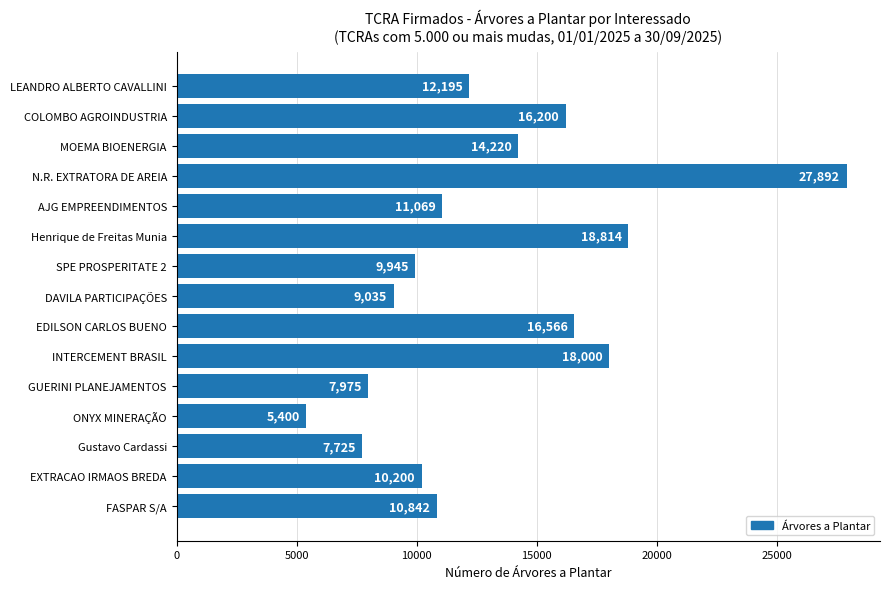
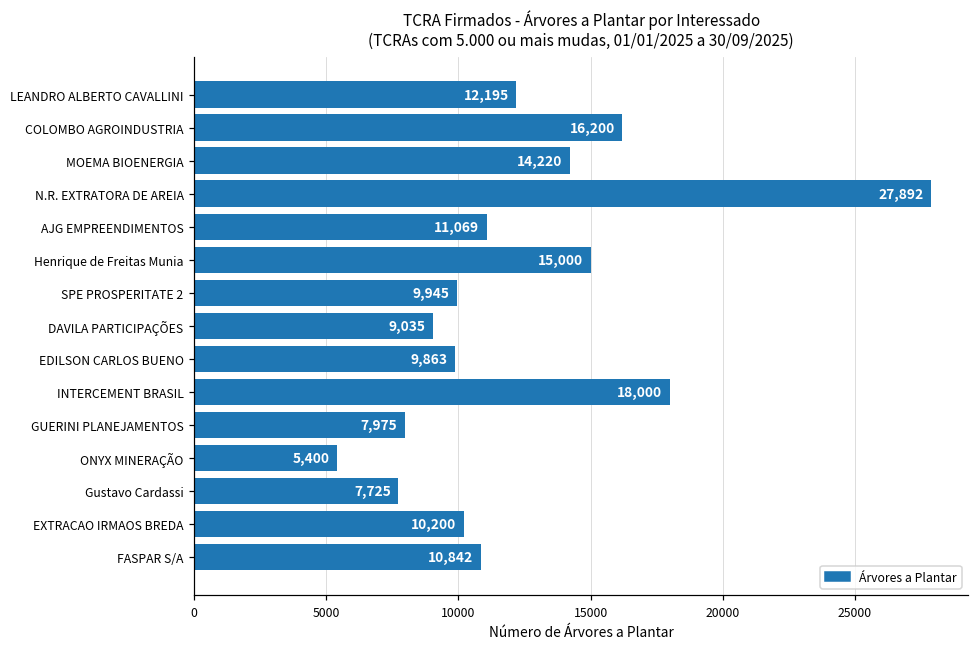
Henrique de Freitas Munia: 18,814 -> 15,000
EDILSON CARLOS BUENO: 16,566 -> 9,863
